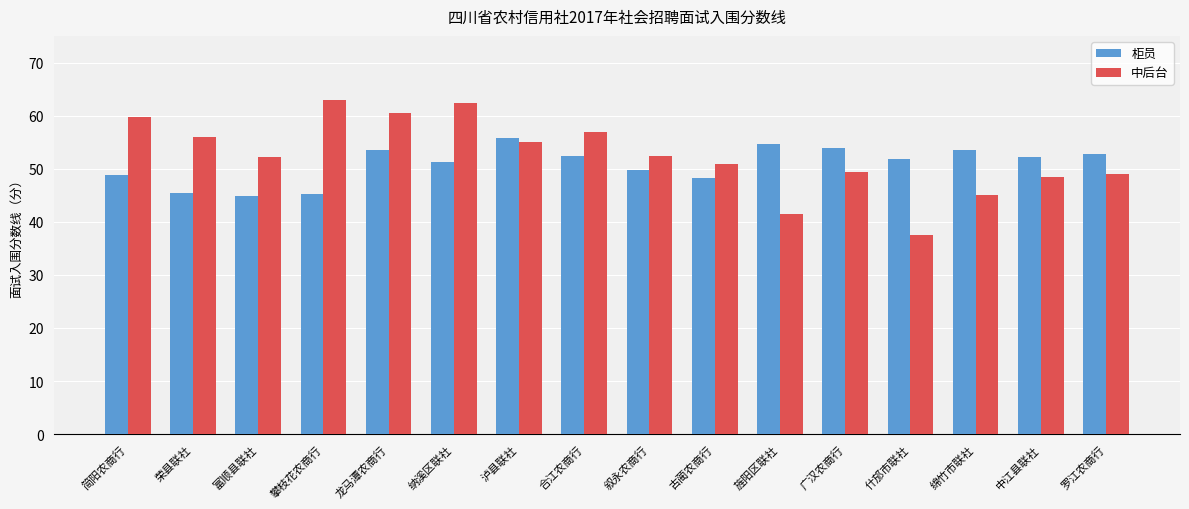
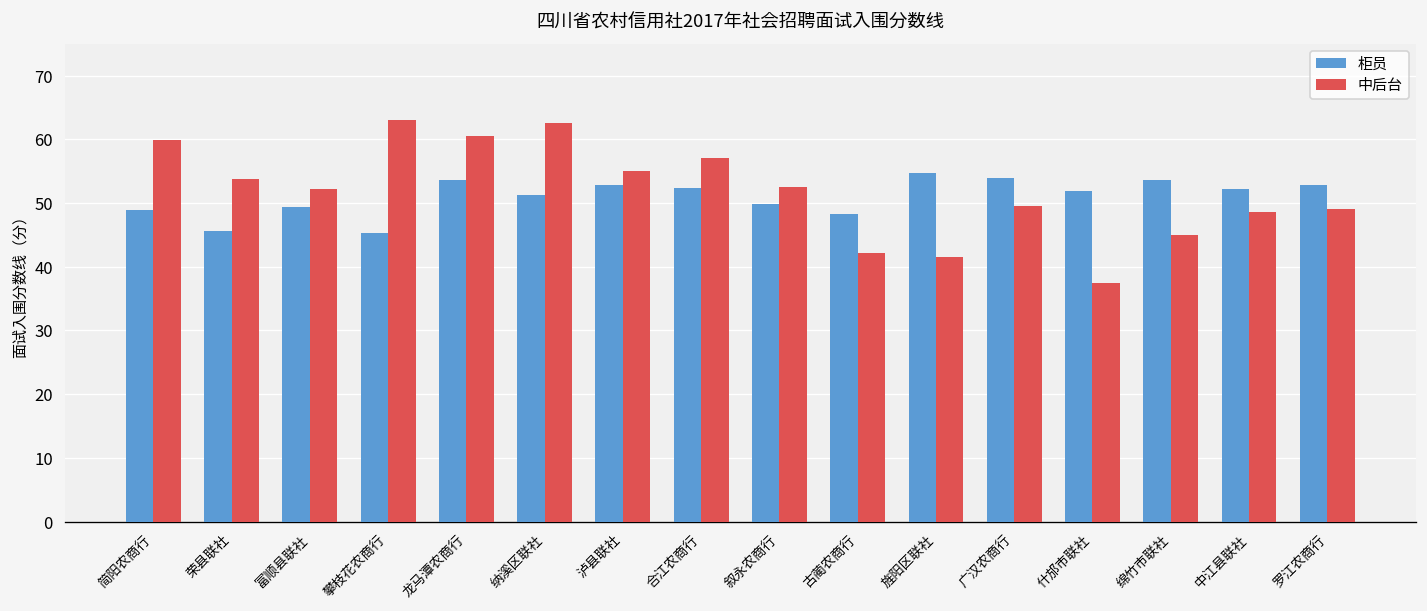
中后台, 荣县联社: 56 -> 54
柜员, 富顺县联社: 45 -> 49
柜员, 泸县联社: 56 -> 53
中后台, 古蔺农商行: 51 -> 42
